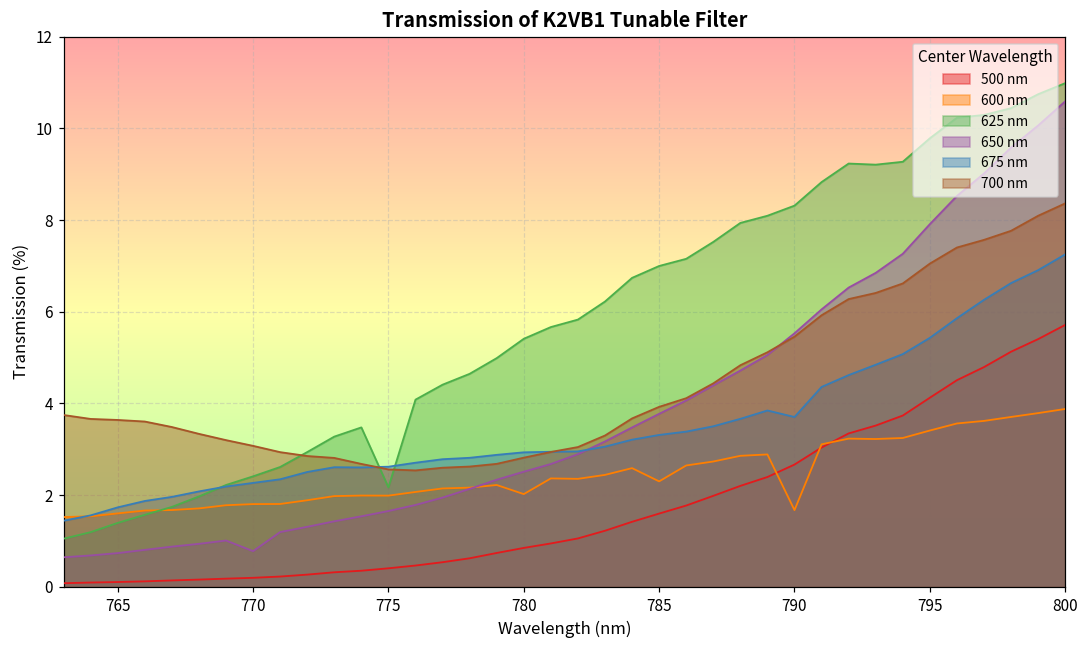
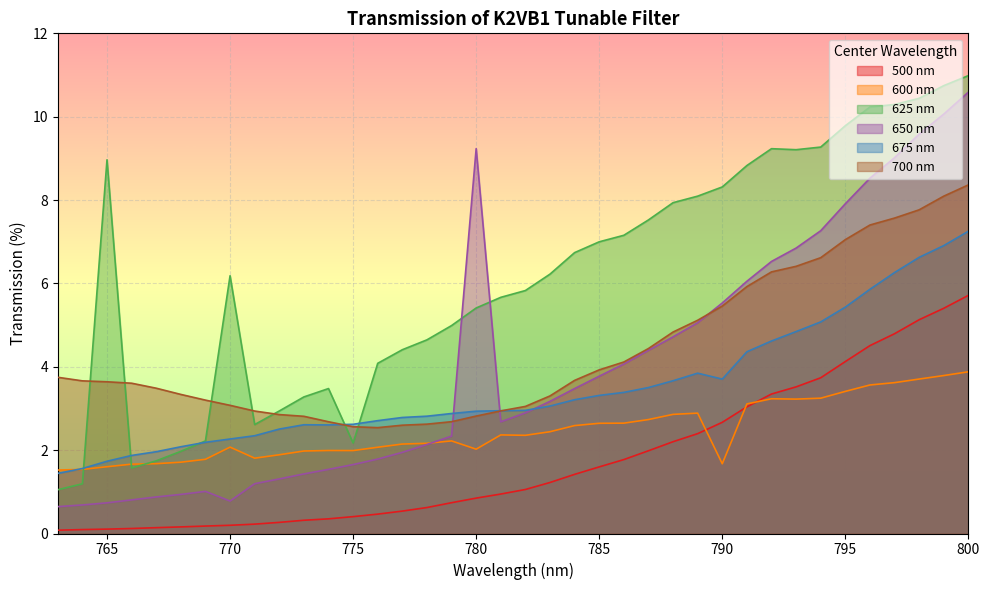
625 nm, 765: 1.4 -> 9.0
600 nm, 770: 1.8 -> 2.1
625 nm, 770: 2.4 -> 6.2
650 nm, 780: 2.5 -> 9.2
600 nm, 785: 2.3 -> 2.6
